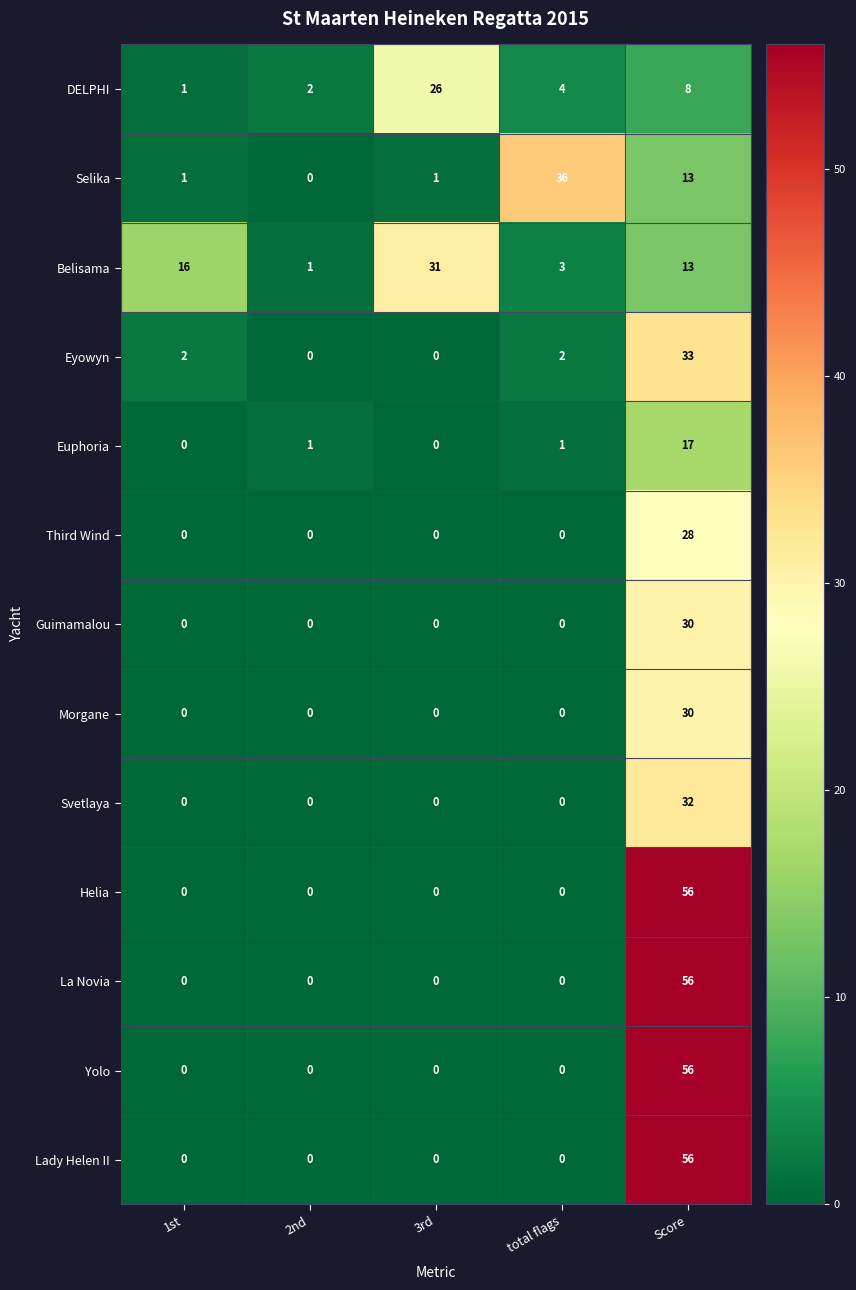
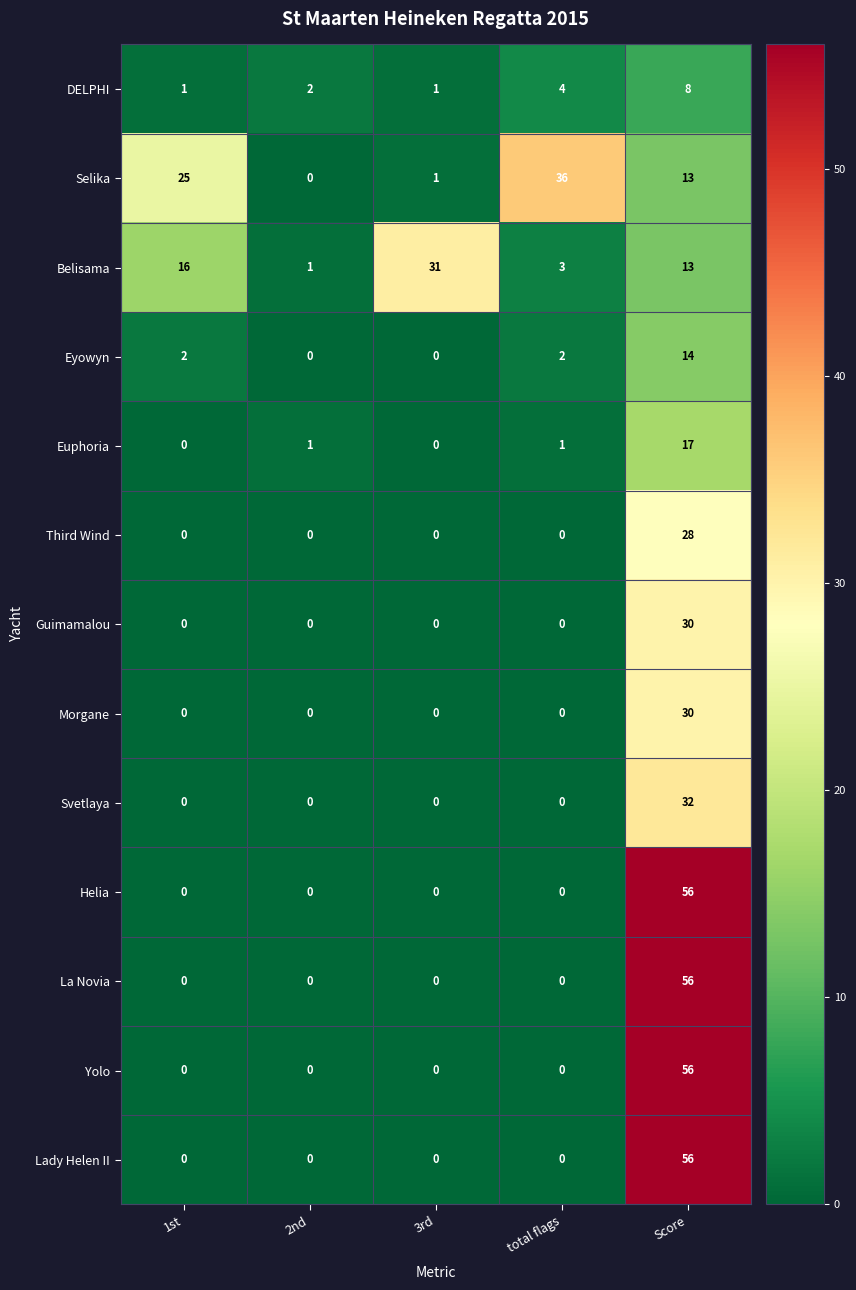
DELPHI, 3rd: 26 -> 1
Selika, 1st: 1 -> 25
Eyowyn, Score: 33 -> 14
